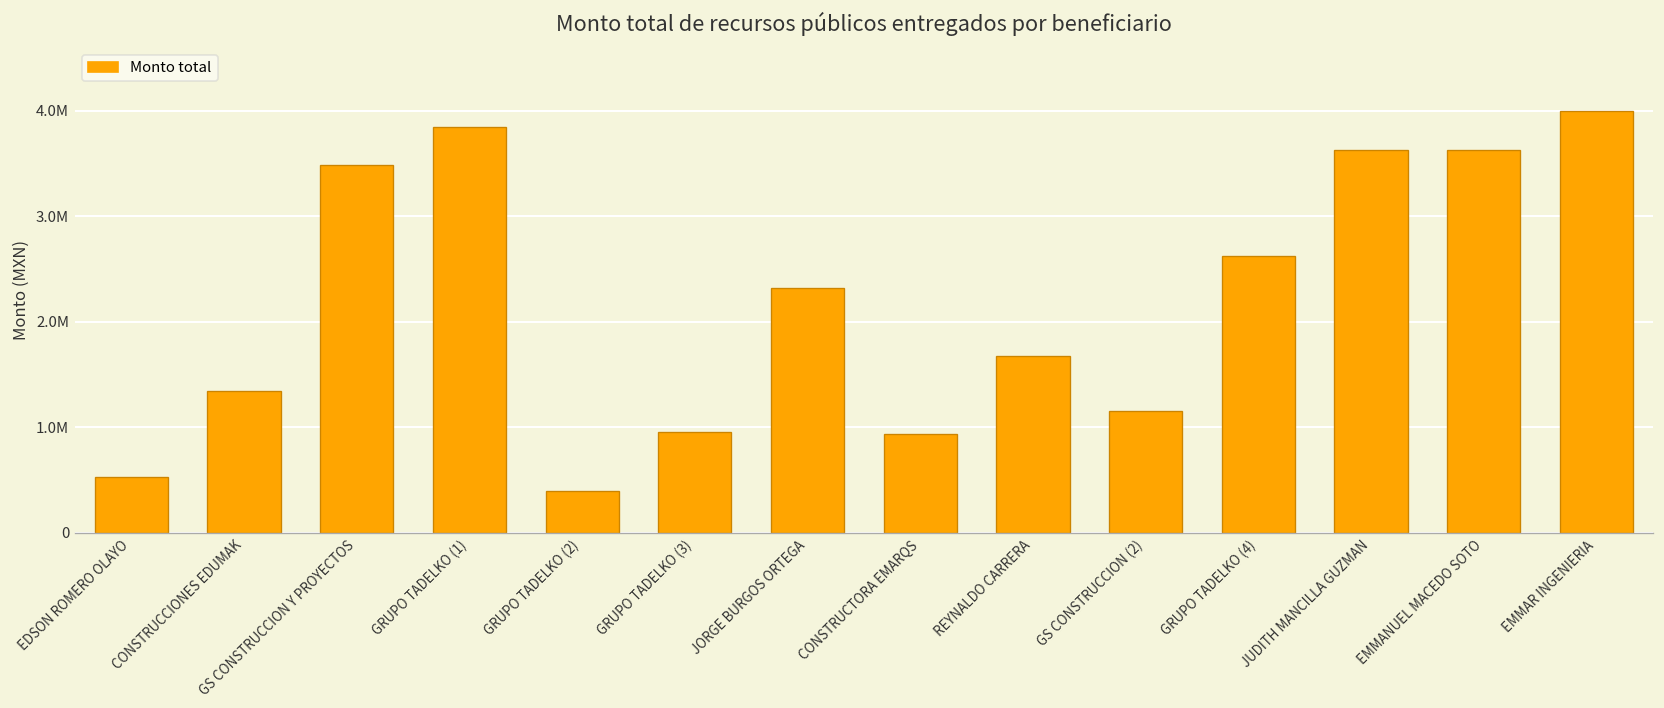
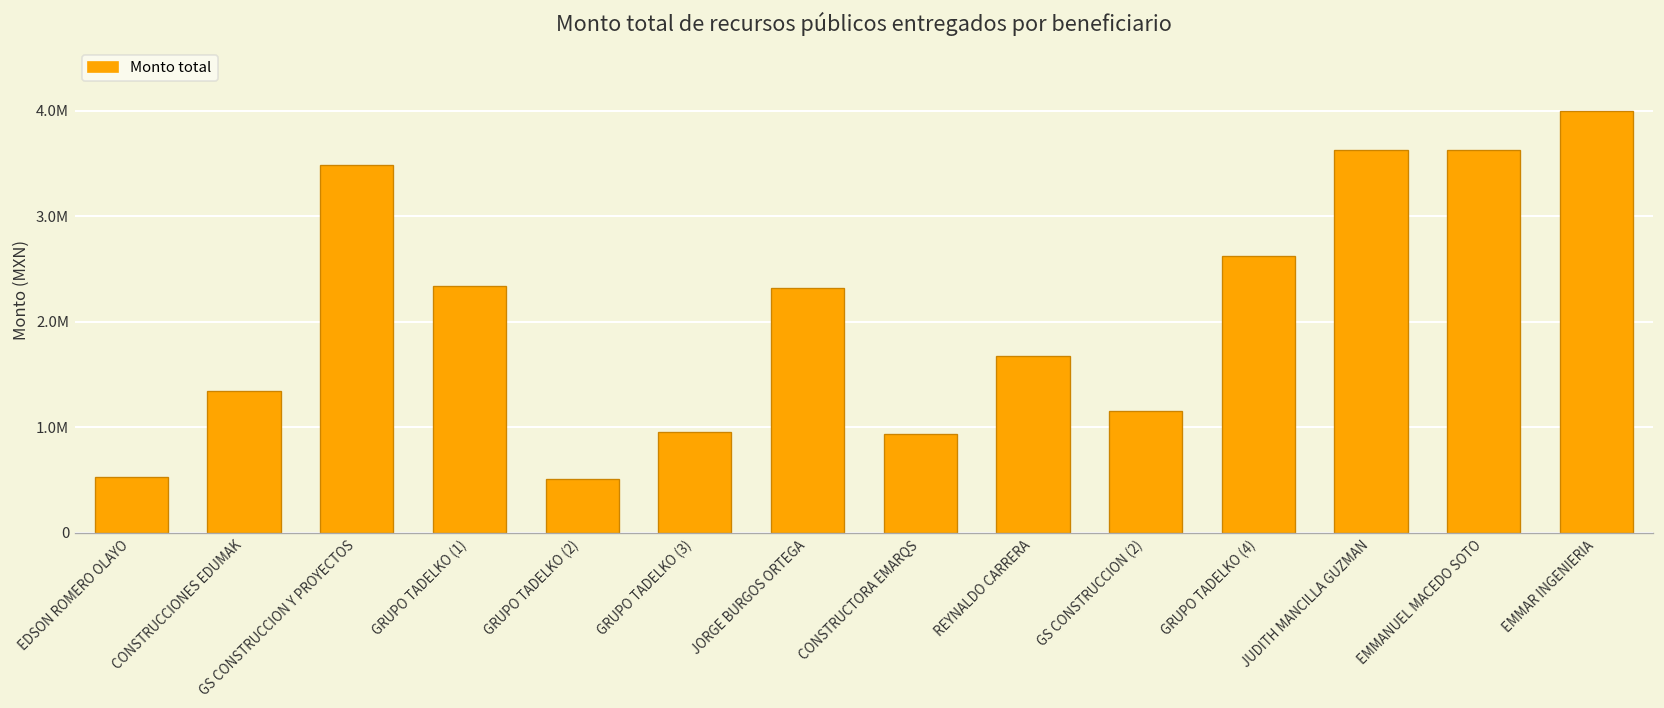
GRUPO TADELKO (1): 3800000 -> 2300000
GRUPO TADELKO (2): 400000 -> 500000
